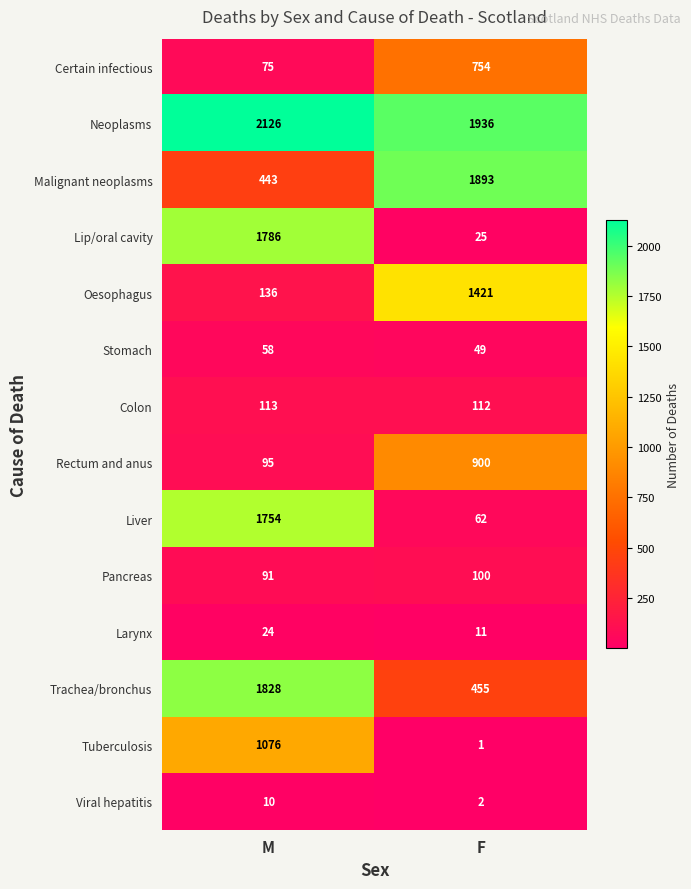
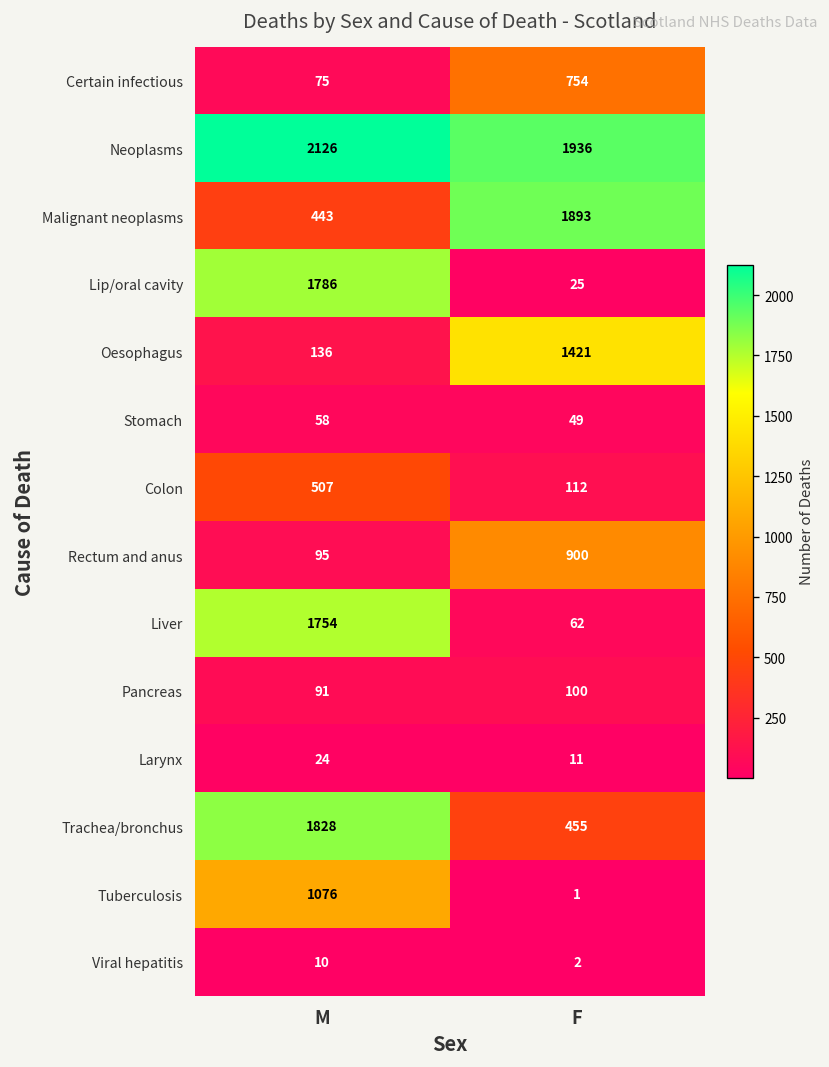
Colon, M: 113 -> 507
